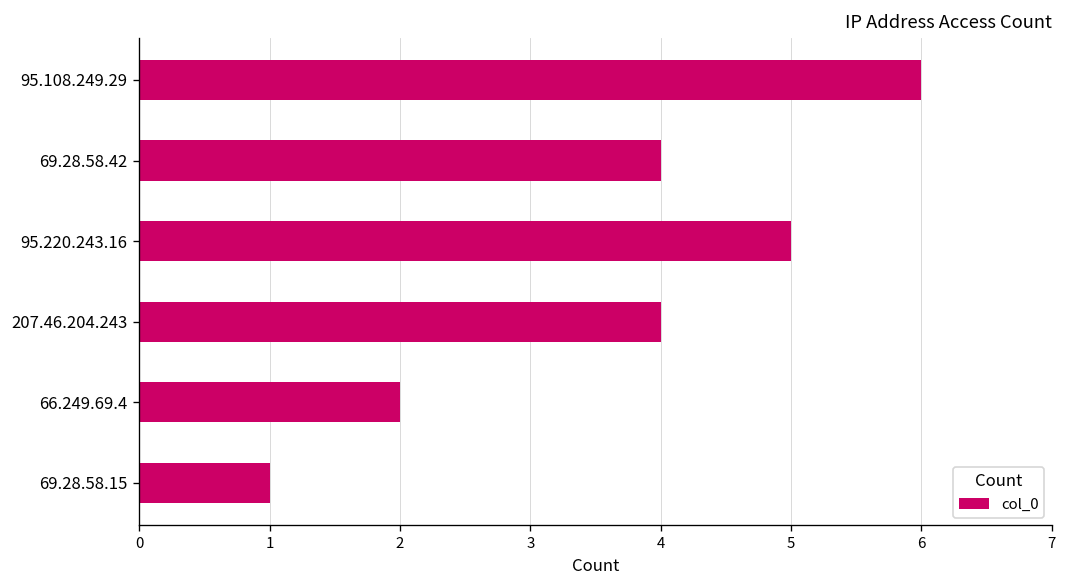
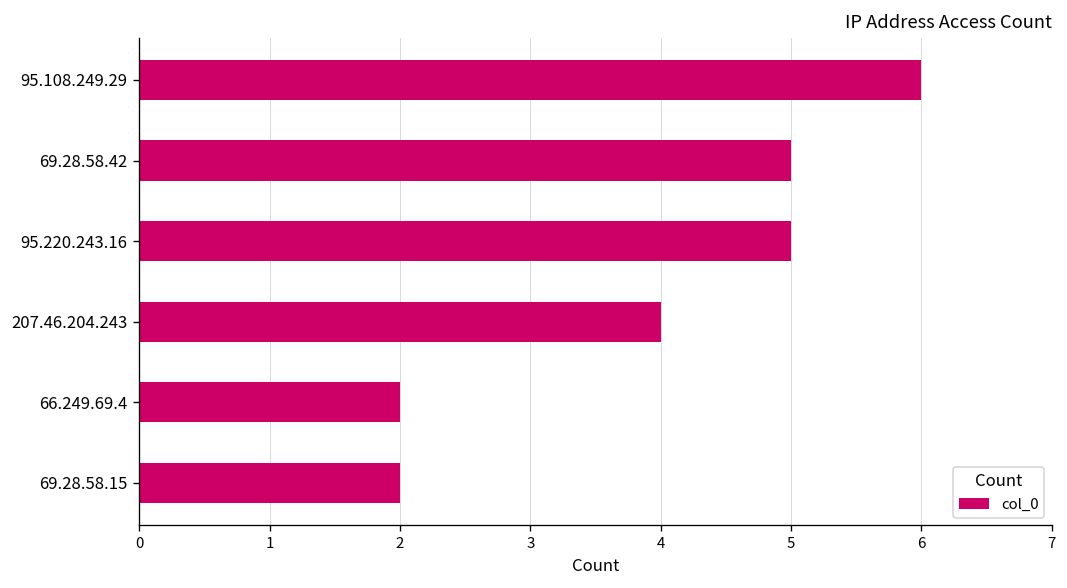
69.28.58.42: 4 -> 5
69.28.58.15: 1 -> 2
